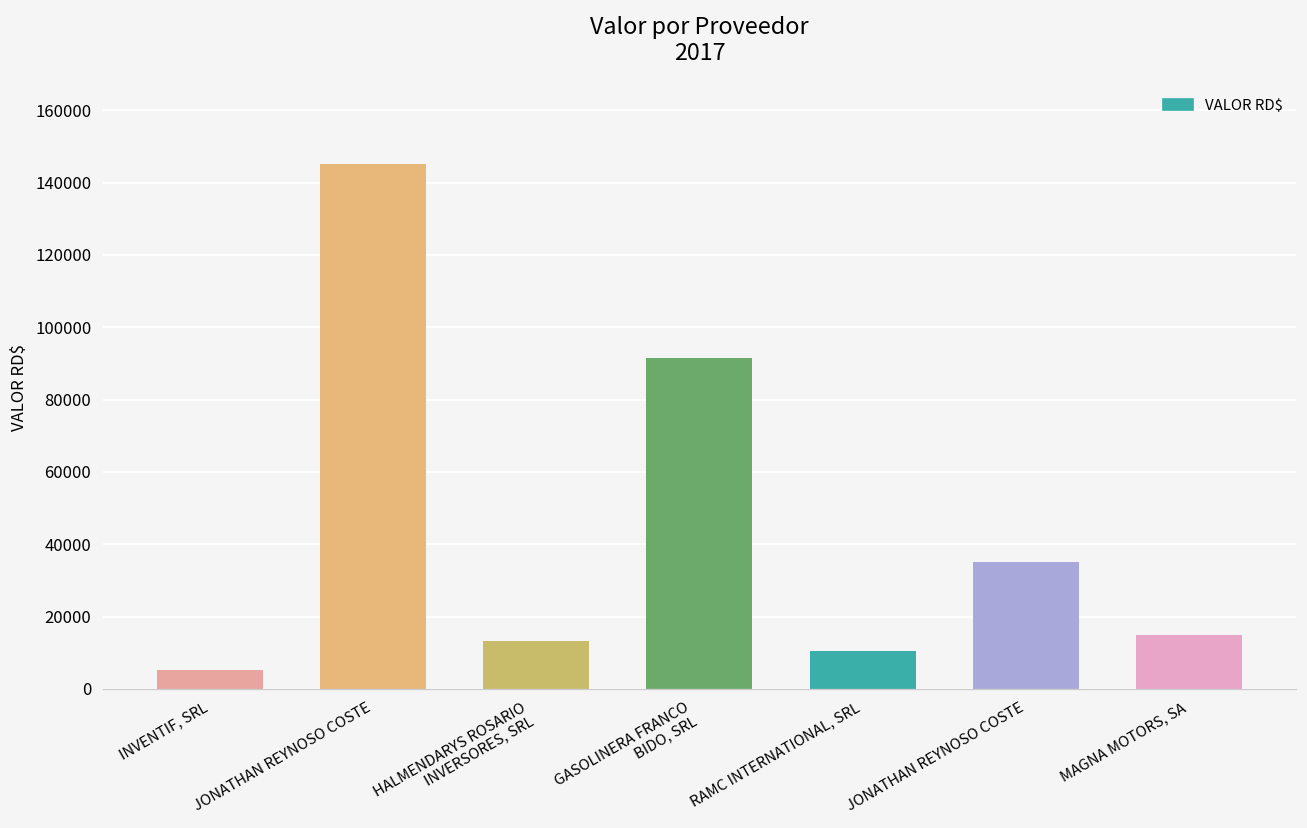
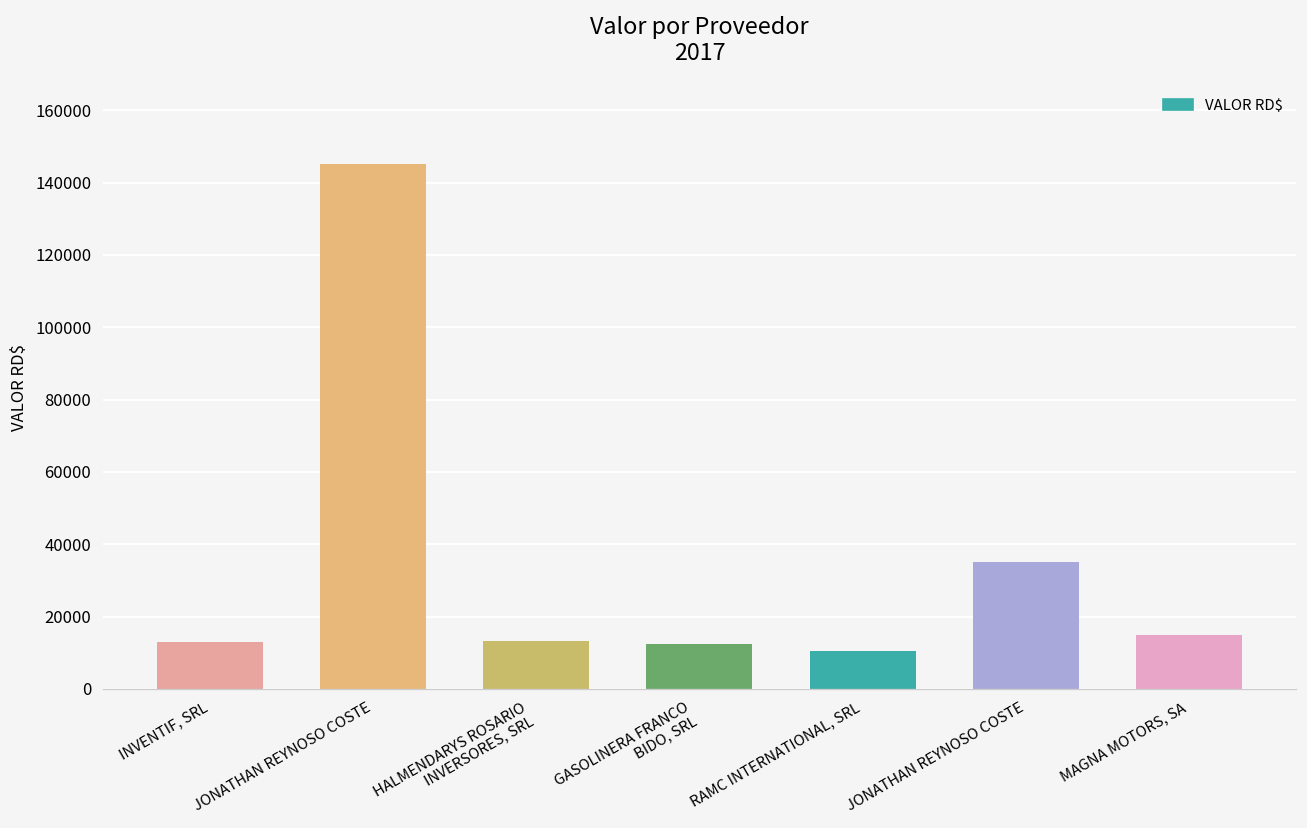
INVENTIF, SRL: 5000 -> 13000
GASOLINERA FRANCO BIDO, SRL: 92000 -> 12000
